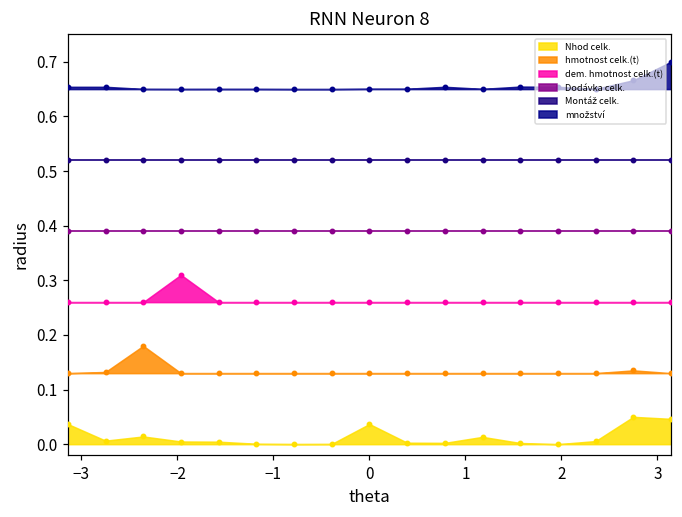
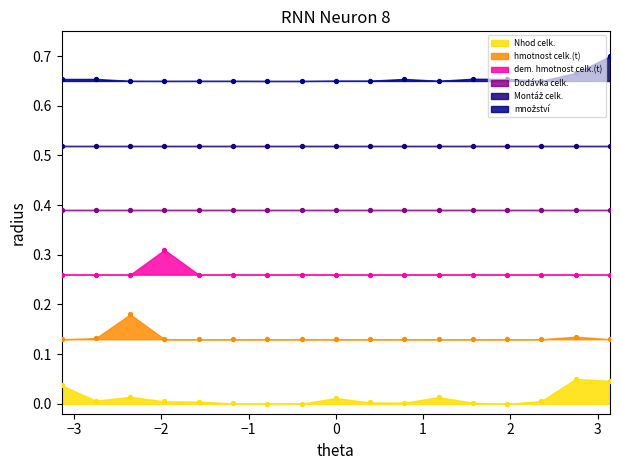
Nhod celk., 0: 0.04 -> 0.01
